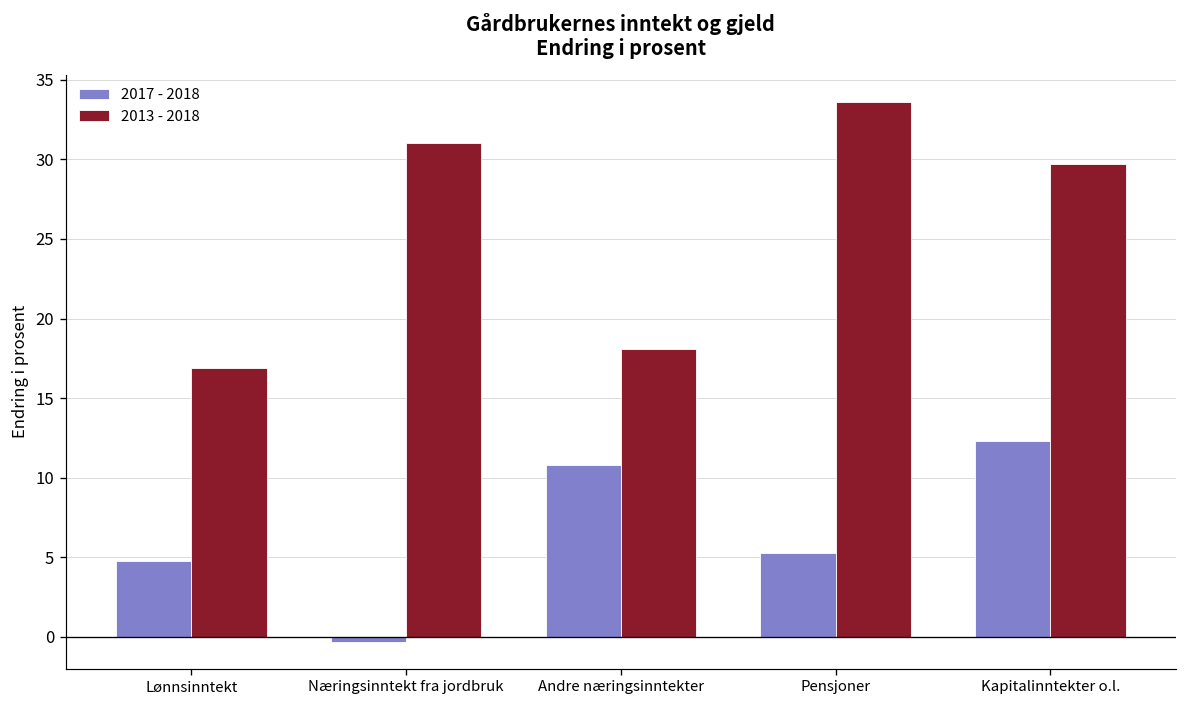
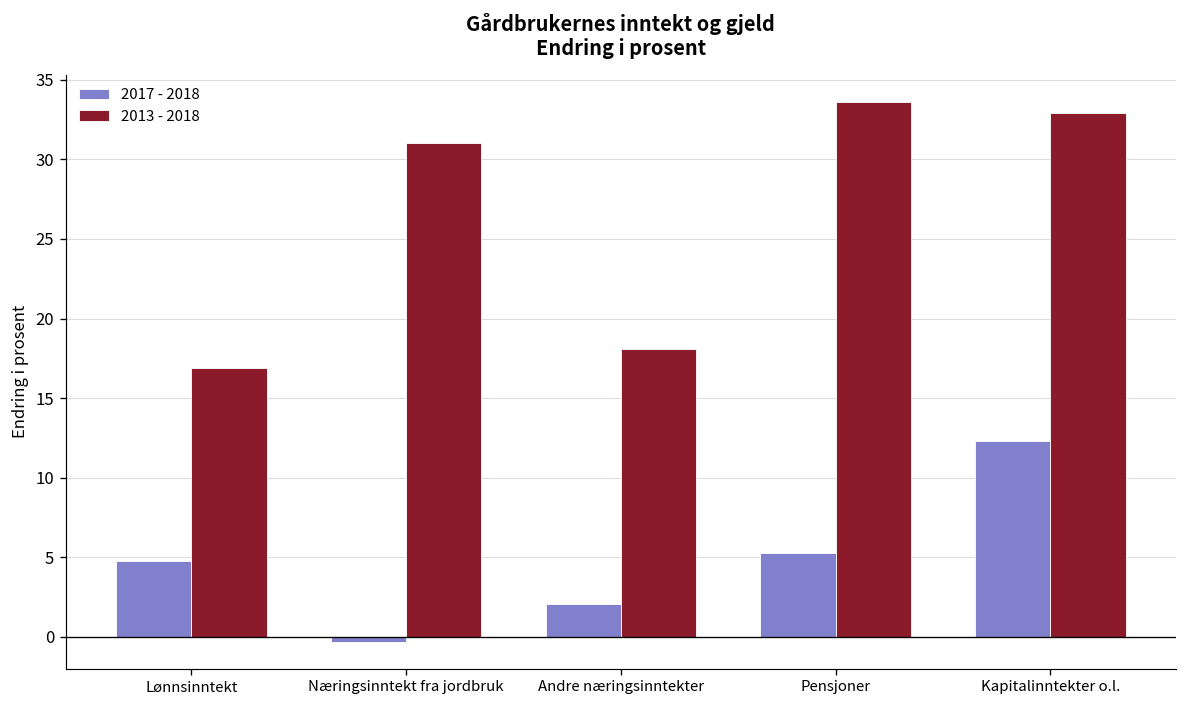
2017 - 2018, Andre næringsinntekter: 10.8 -> 2.1
2013 - 2018, Kapitalinntekter o.l.: 29.7 -> 32.9
